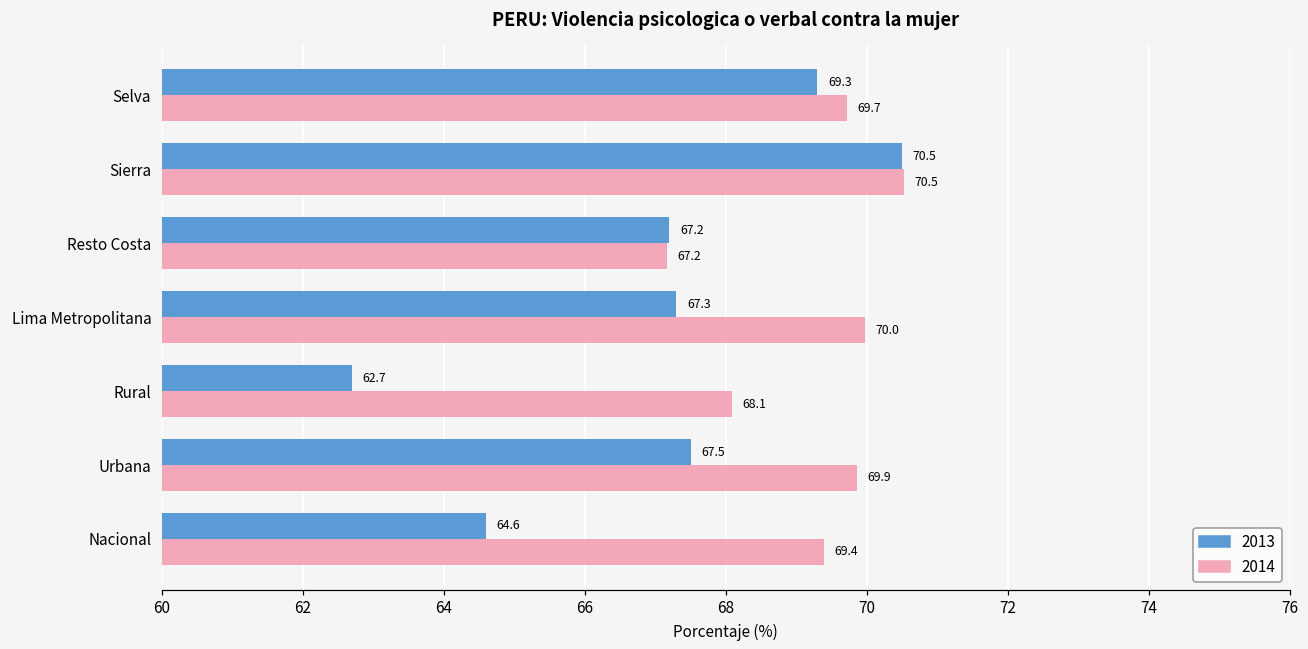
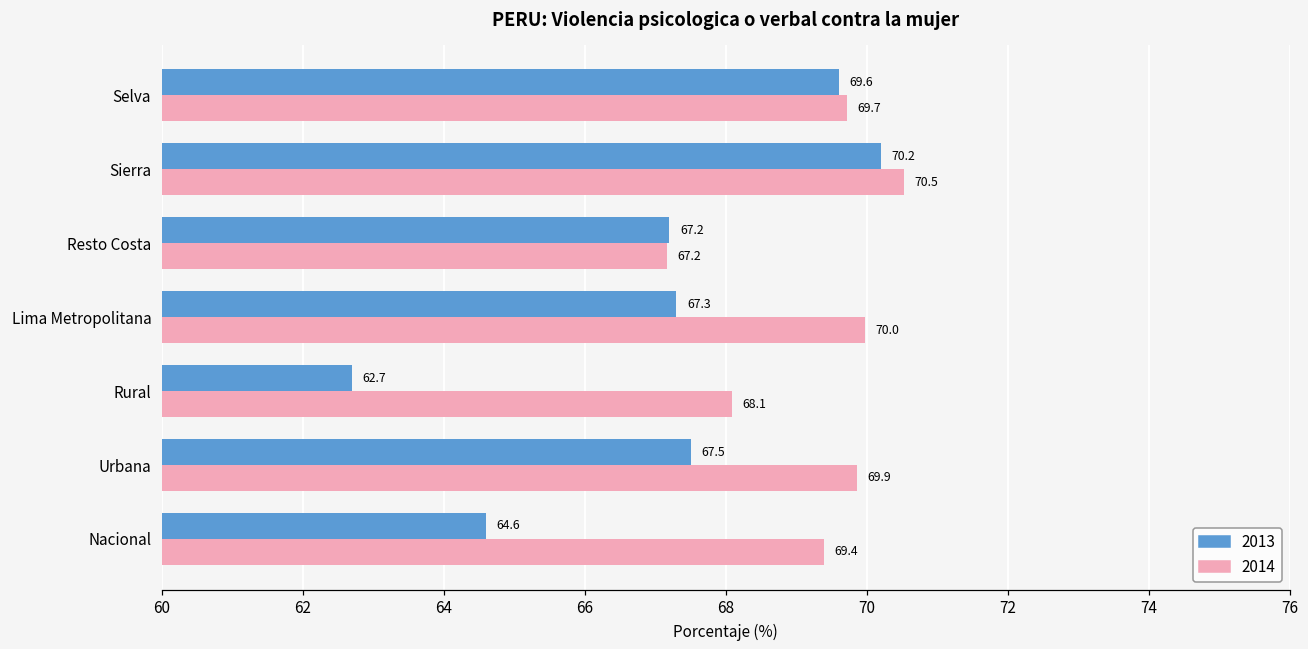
2013, Selva: 69.3 -> 69.6
2013, Sierra: 70.5 -> 70.2
